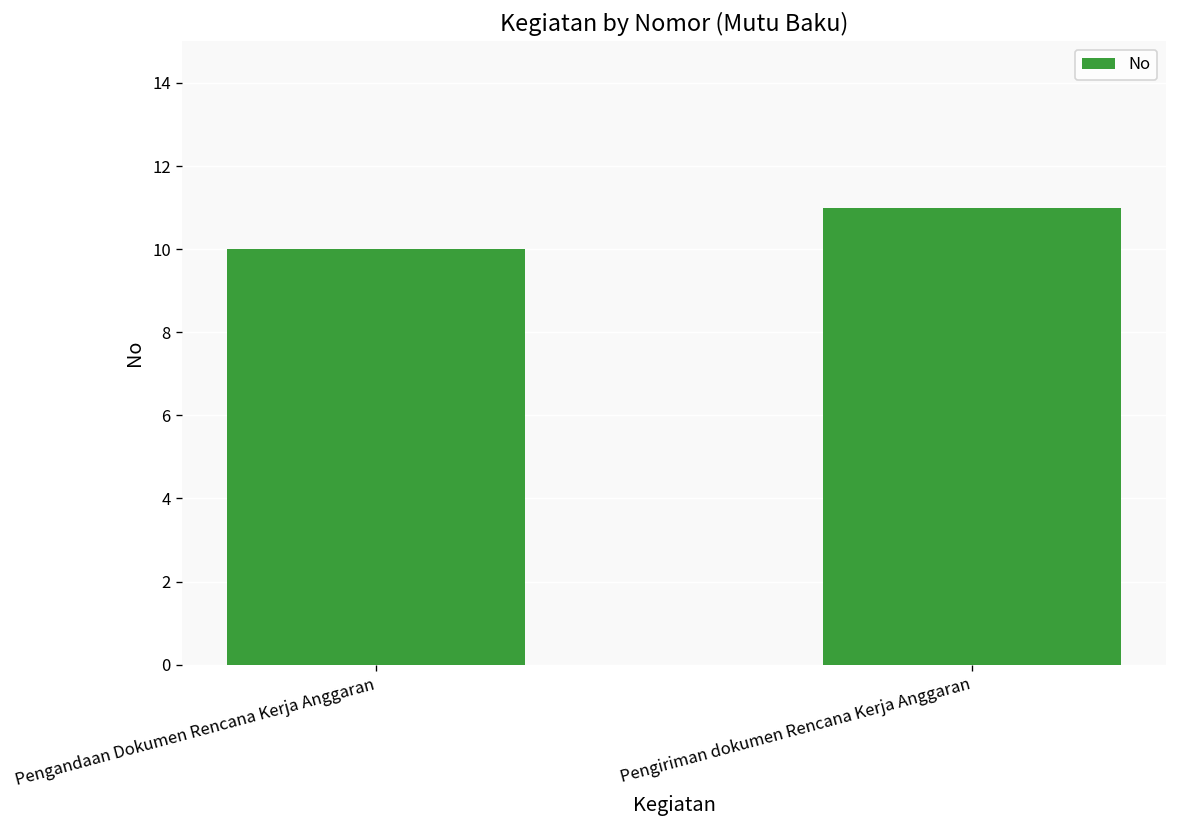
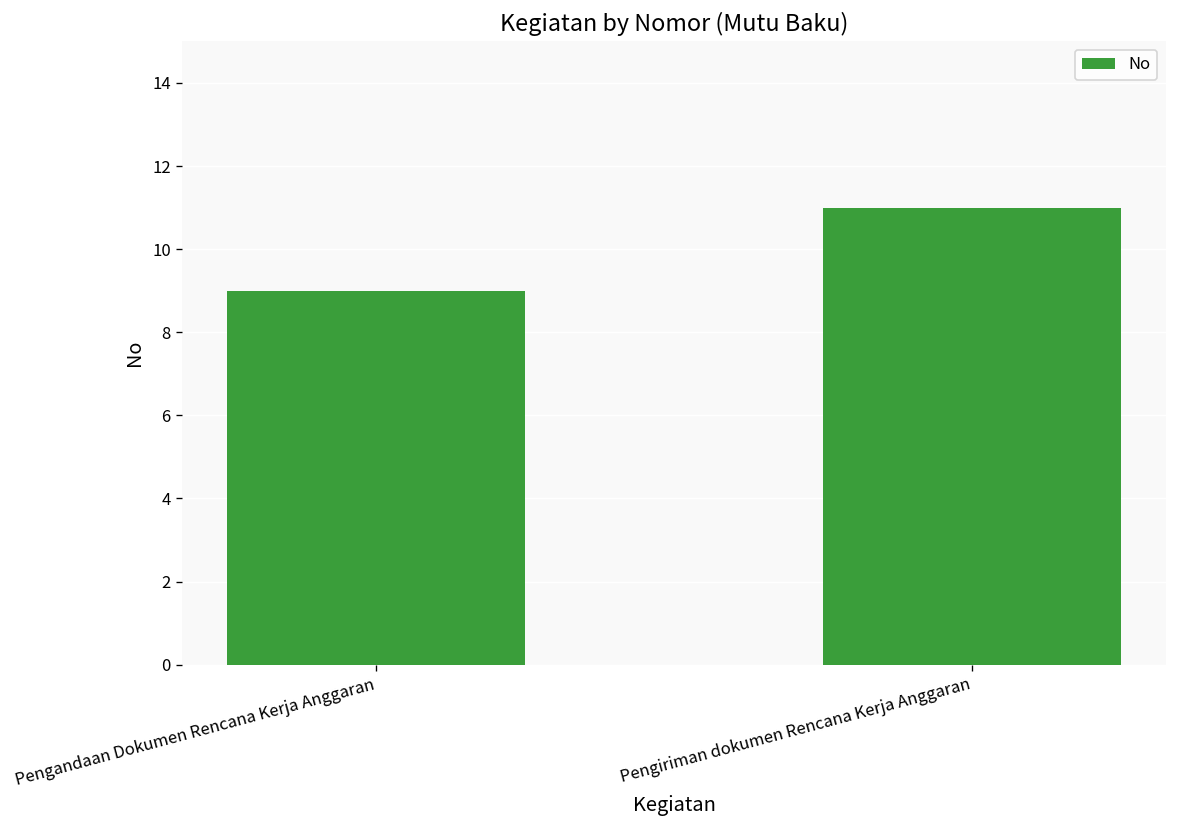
Pengandaan Dokumen Rencana Kerja Anggaran: 10 -> 9
